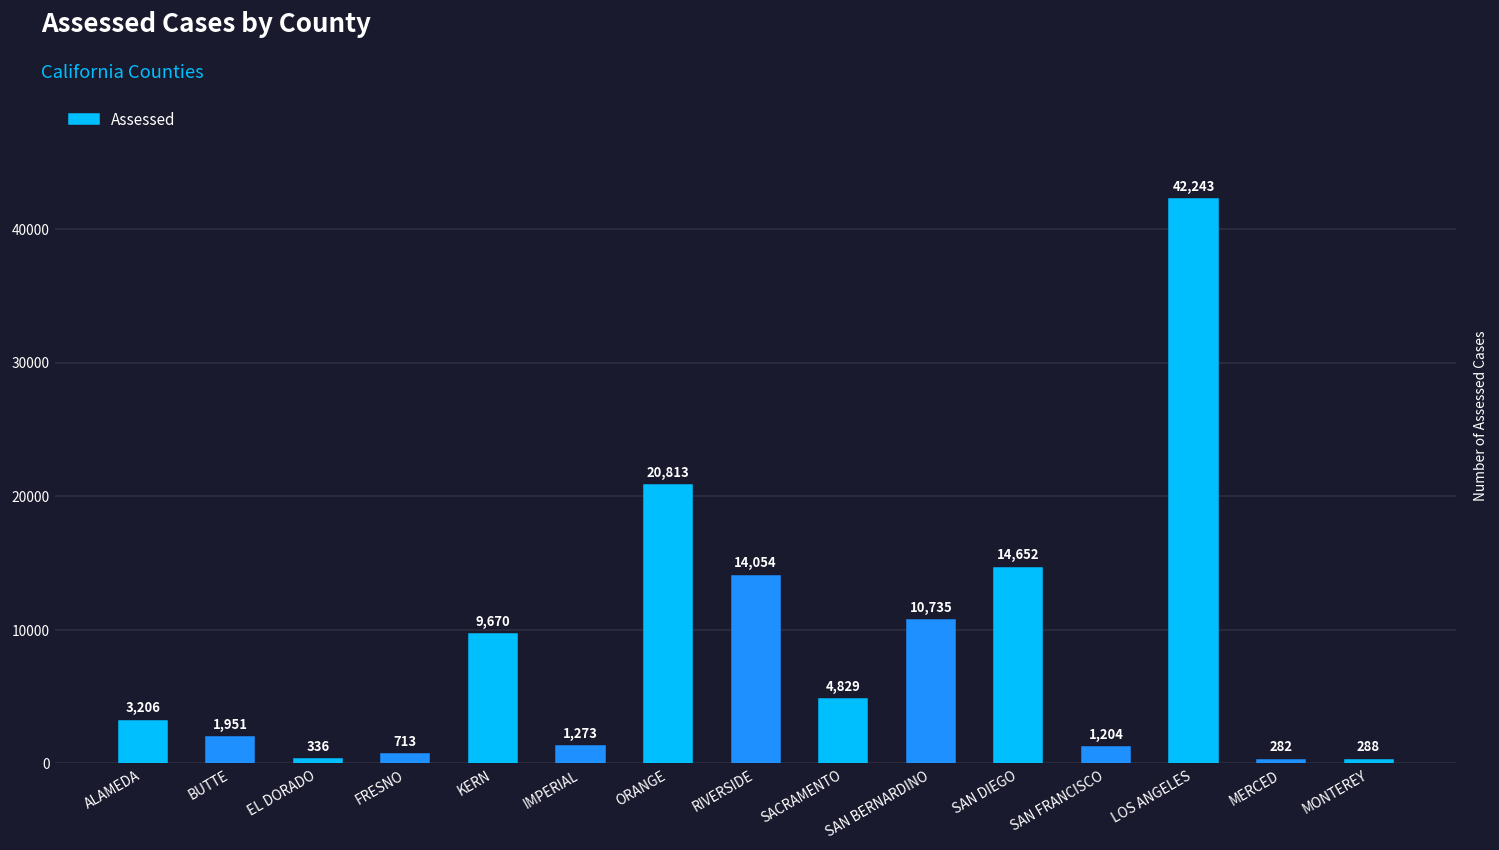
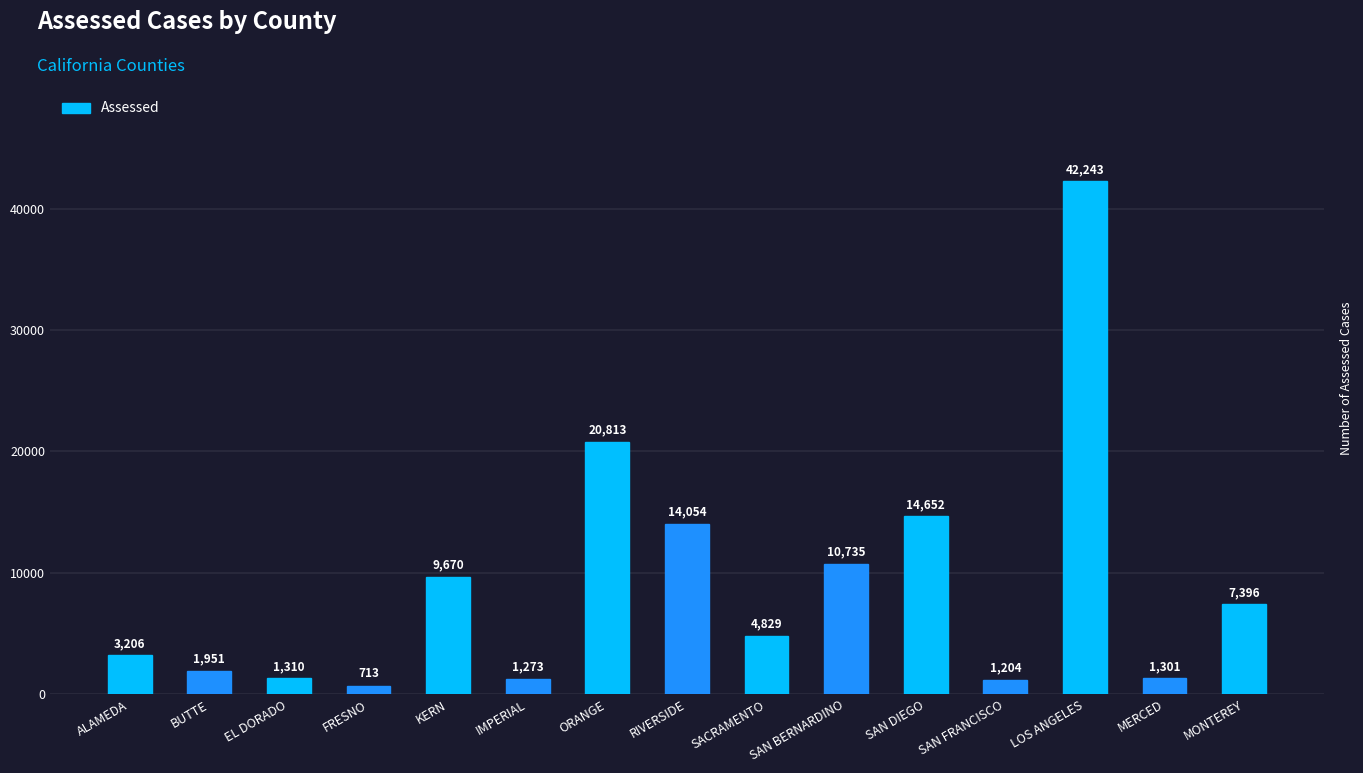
EL DORADO: 336 -> 1,310
MERCED: 282 -> 1,301
MONTEREY: 288 -> 7,396
